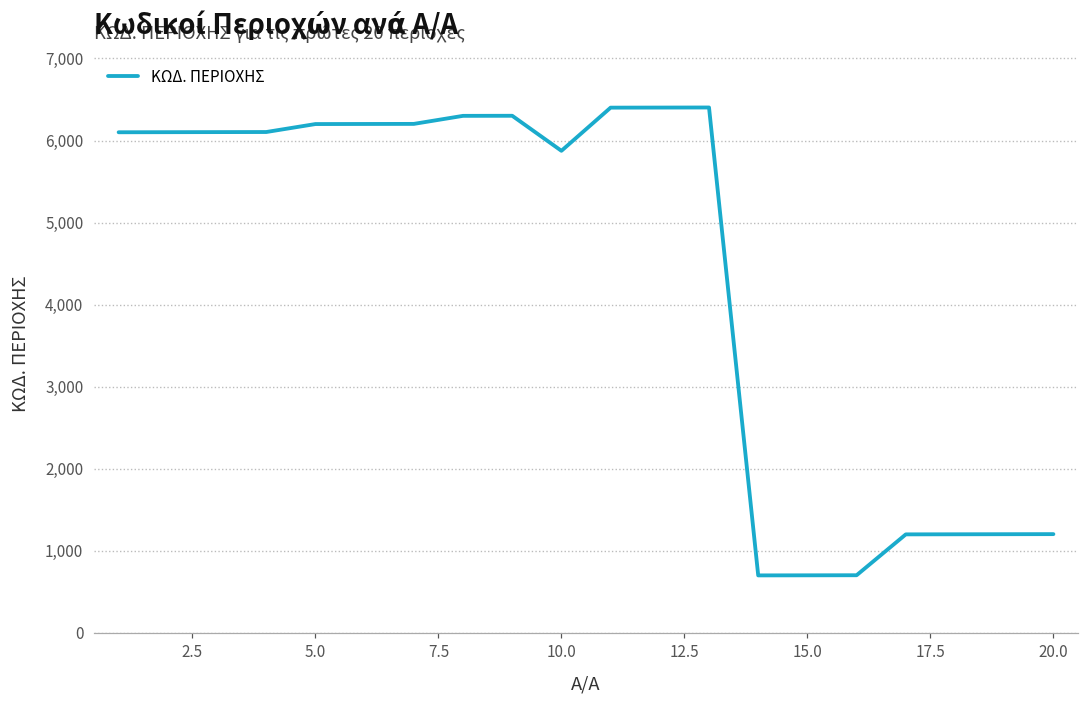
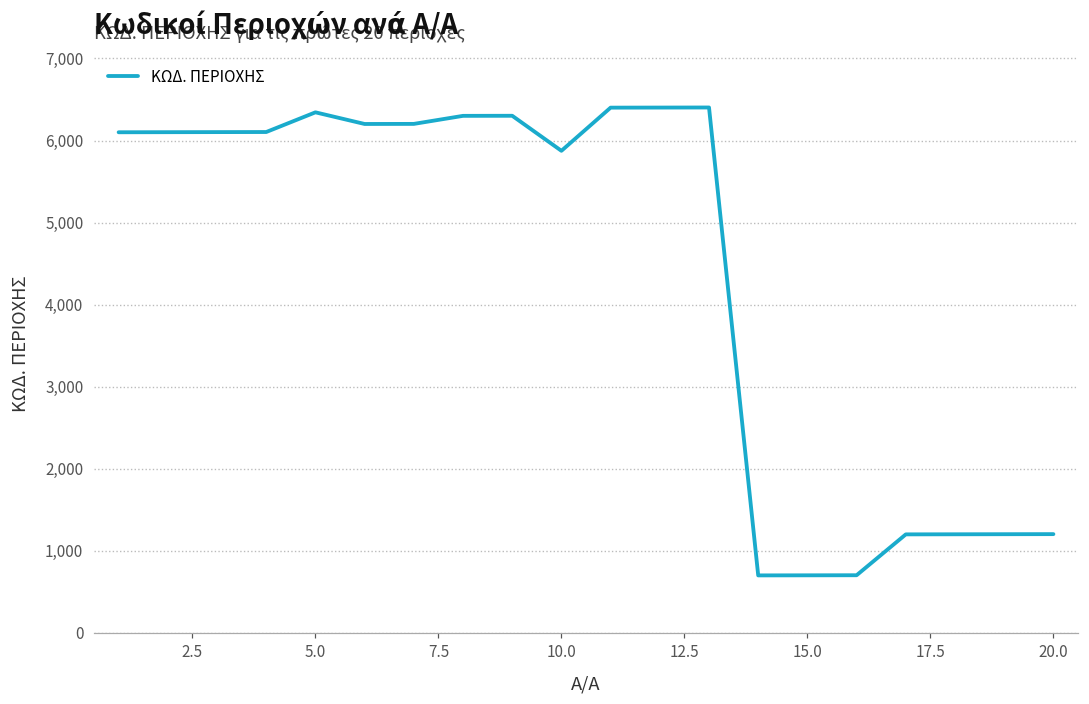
5.0: 6,200 -> 6,300
